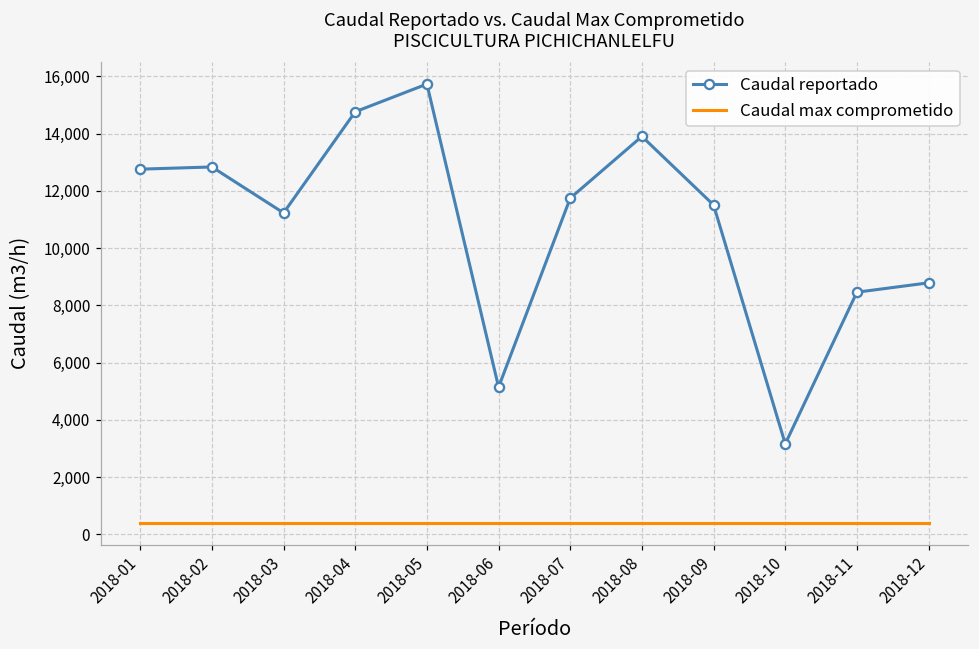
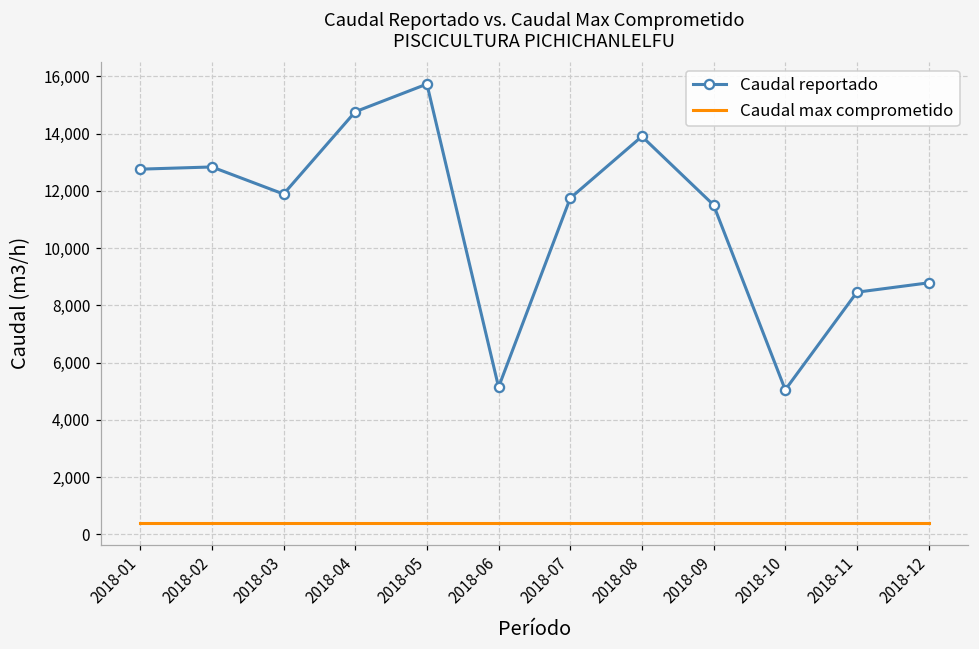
Caudal reportado, 2018-03: 11,200 -> 11,900
Caudal reportado, 2018-10: 3,200 -> 5,100
